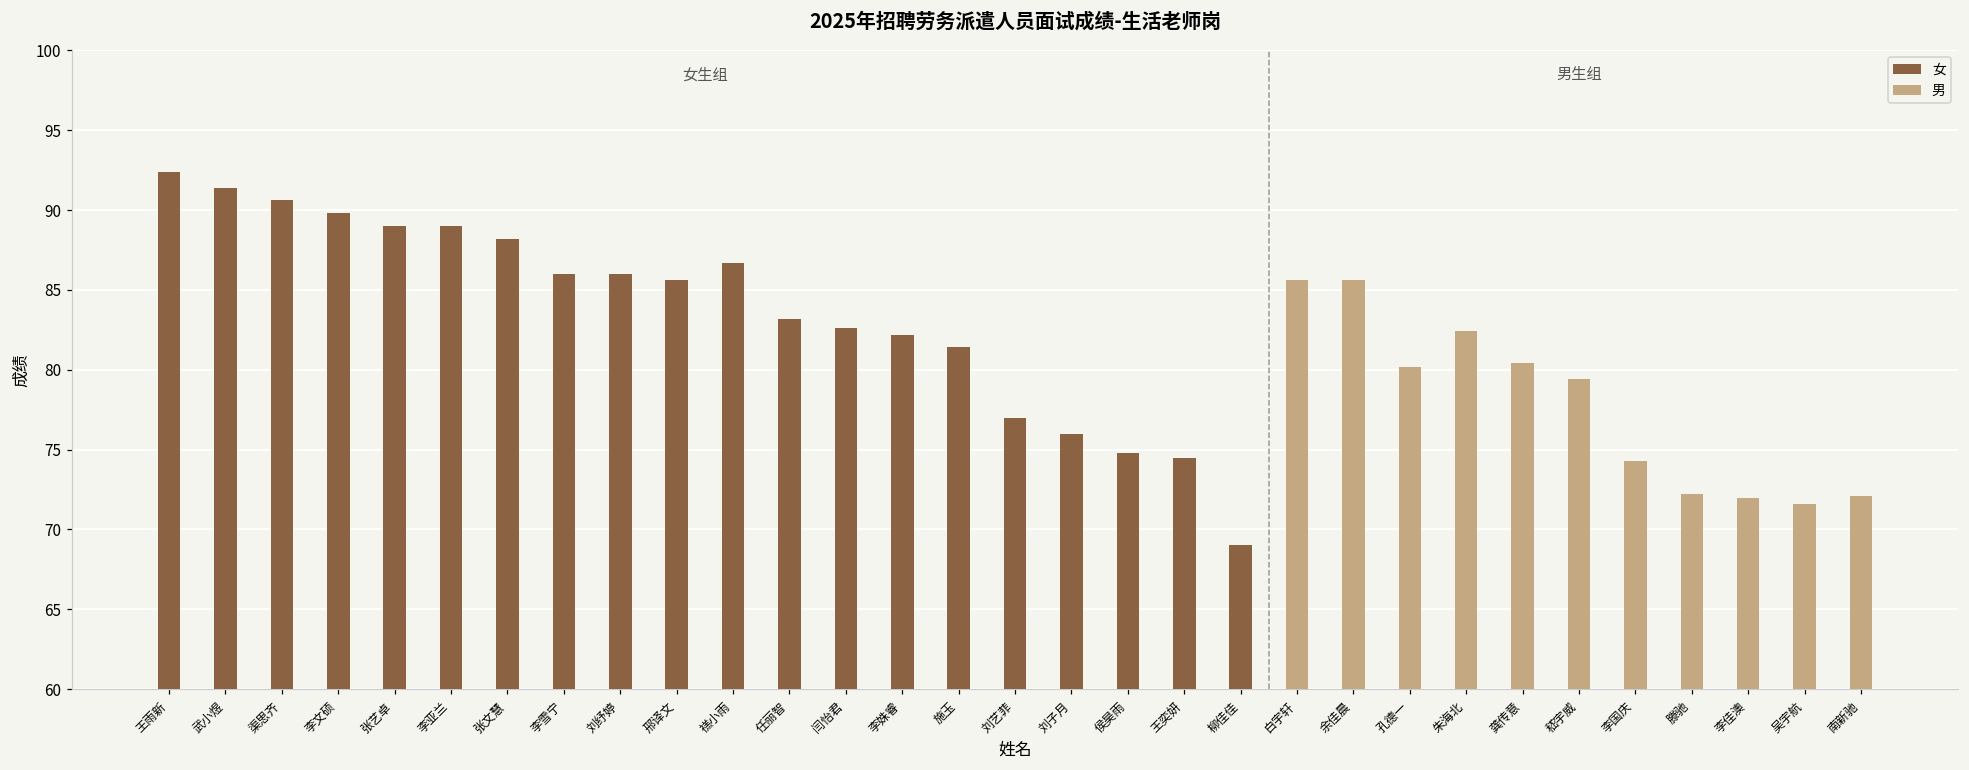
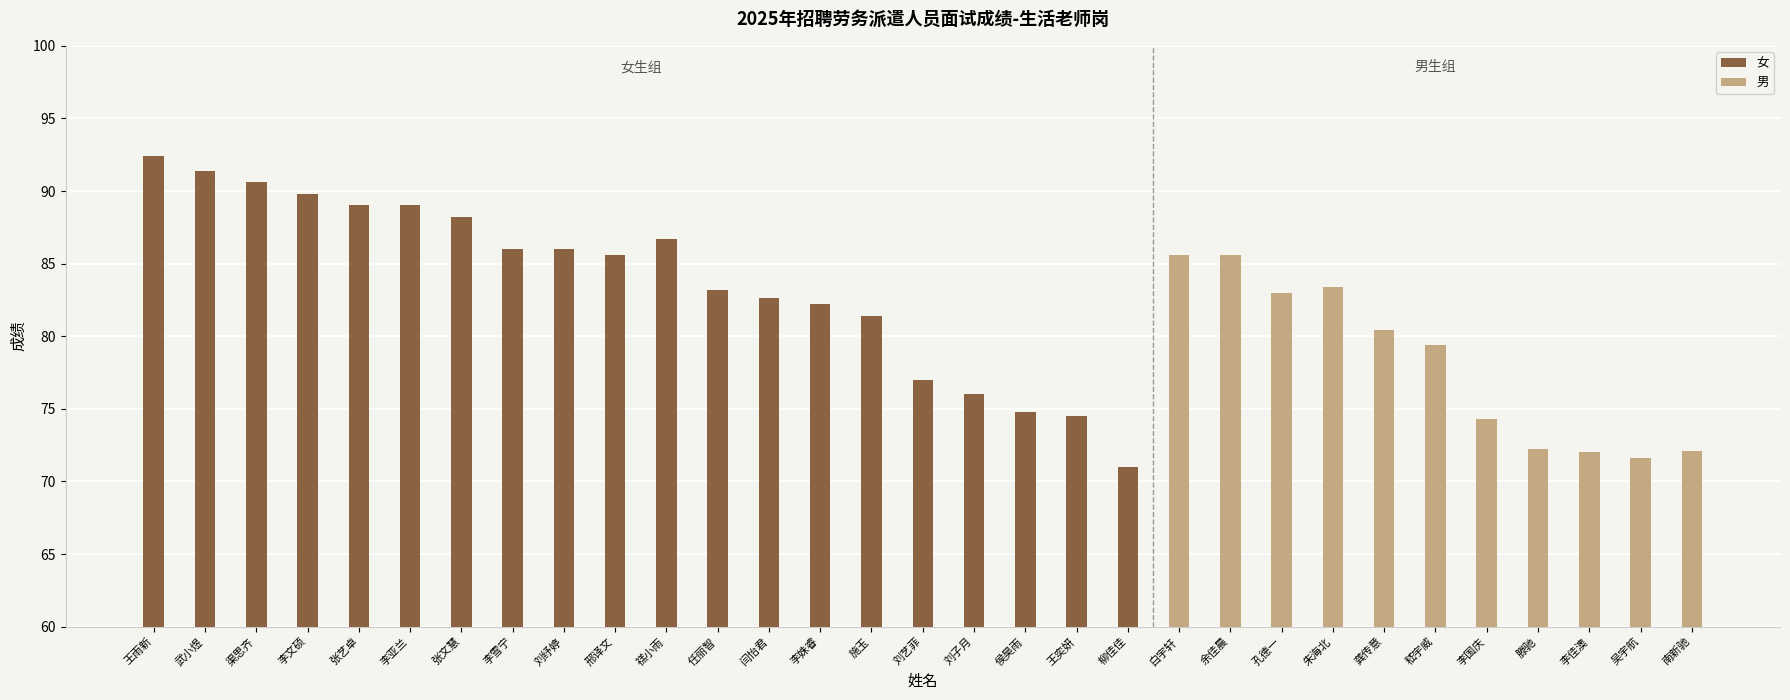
女, 柳佳佳: 69 -> 71
男, 孔德一: 80.2 -> 83.0
男, 朱海北: 82.4 -> 83.4
